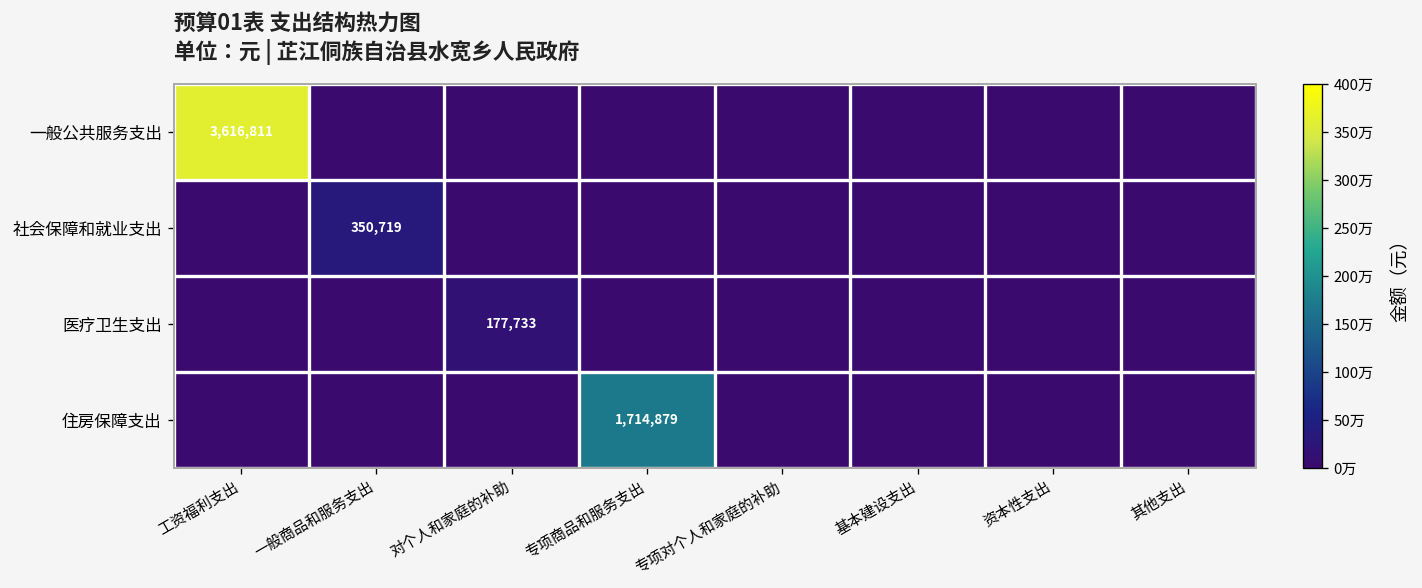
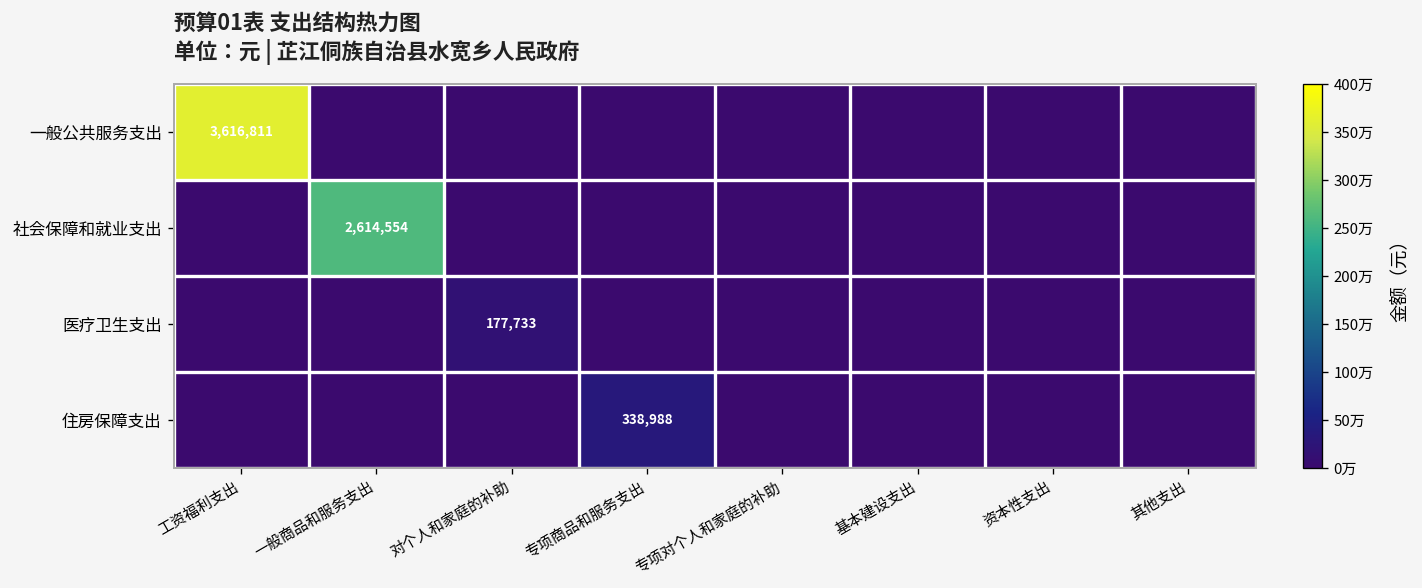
社会保障和就业支出, 一般商品和服务支出: 350,719 -> 2,614,554
住房保障支出, 专项商品和服务支出: 1,714,879 -> 338,988
